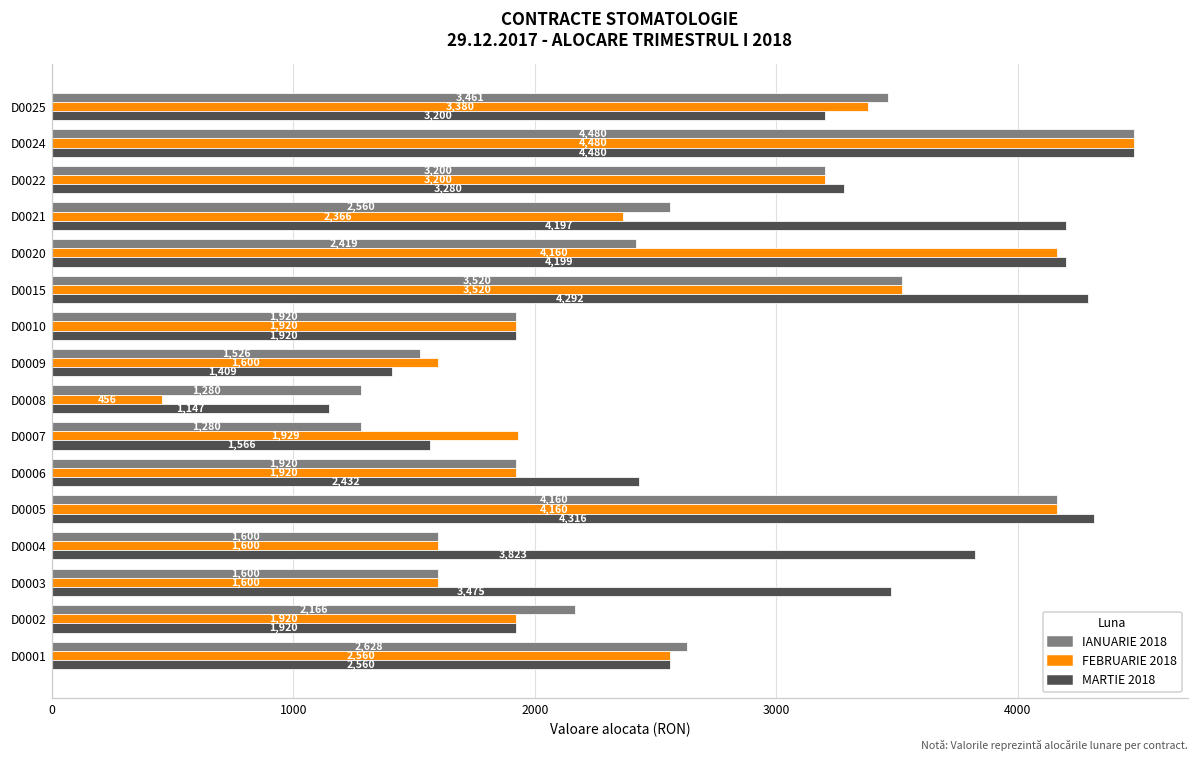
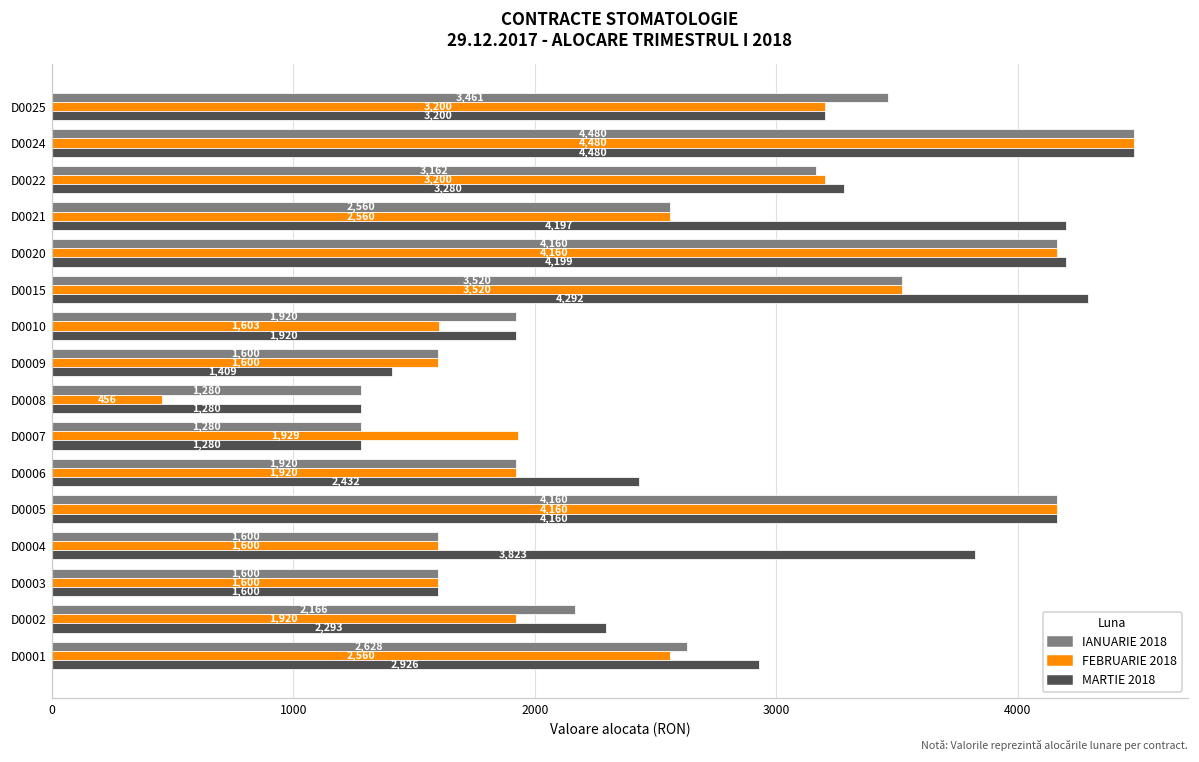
FEBRUARIE 2018, D0025: 3,380 -> 3,200
IANUARIE 2018, D0022: 3,200 -> 3,162
FEBRUARIE 2018, D0021: 2,366 -> 2,560
IANUARIE 2018, D0020: 2420 -> 4160
FEBRUARIE 2018, D0010: 1,920 -> 1,603
IANUARIE 2018, D0009: 1,526 -> 1,600
MARTIE 2018, D0008: 1,147 -> 1,280
MARTIE 2018, D0007: 1,566 -> 1,280
MARTIE 2018, D0005: 4,316 -> 4,160
MARTIE 2018, D0003: 3,475 -> 1,600
MARTIE 2018, D0002: 1,920 -> 2,293
MARTIE 2018, D0001: 2,560 -> 2,926
